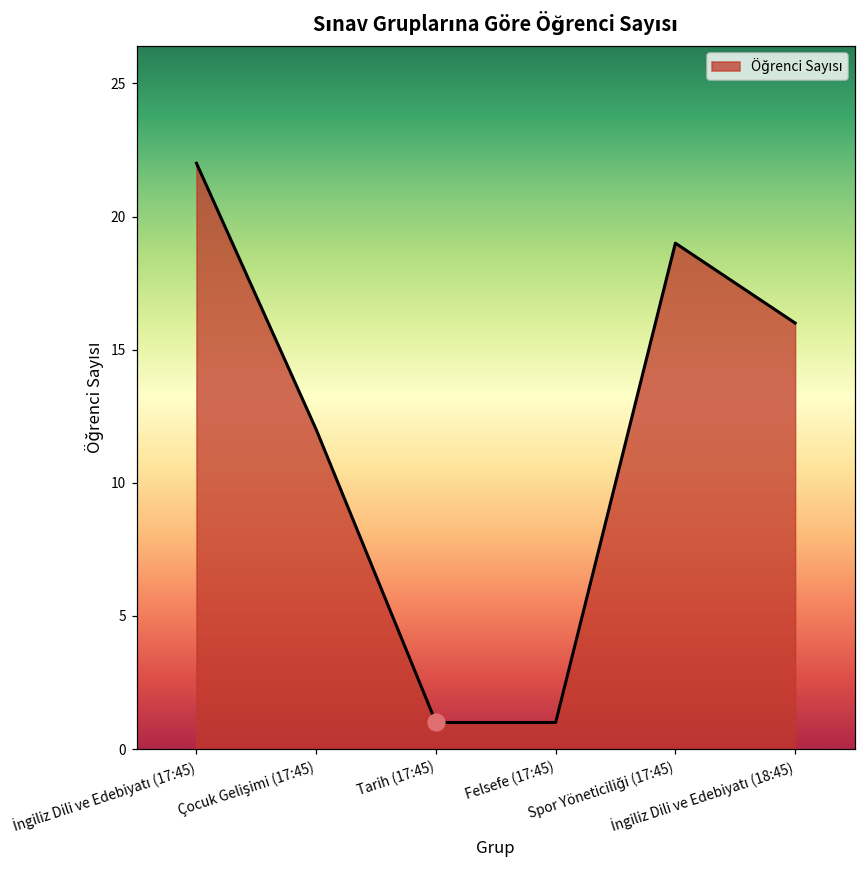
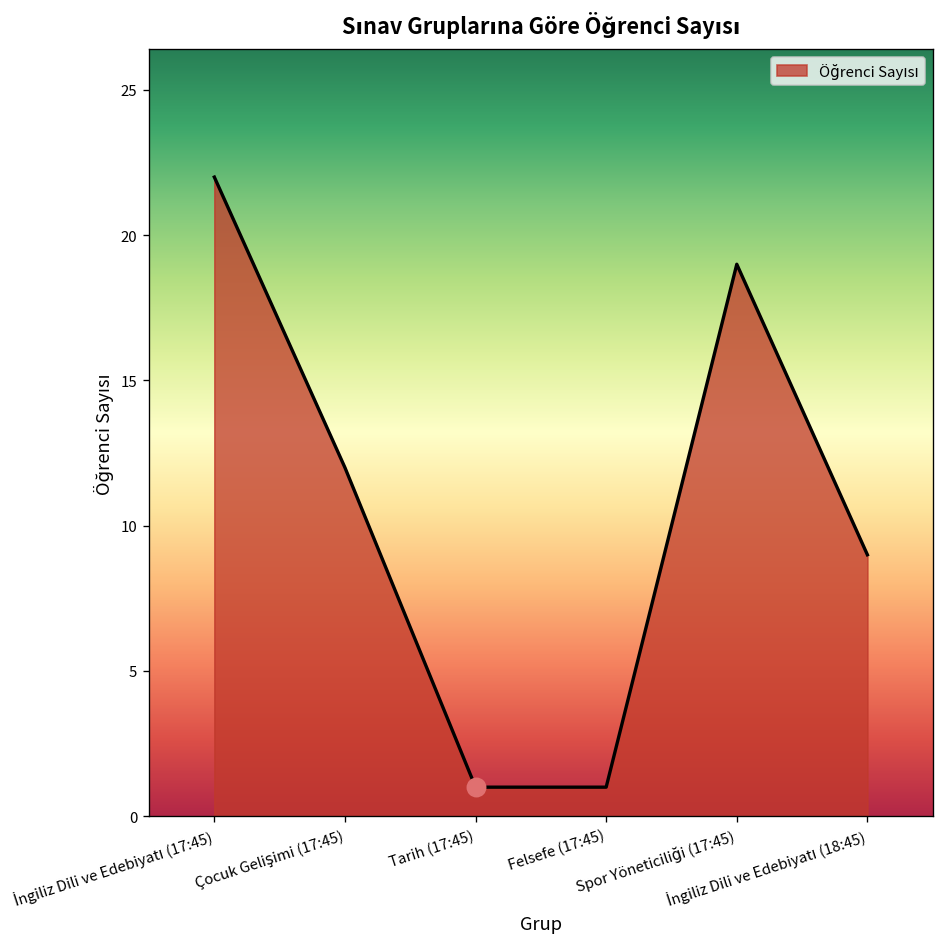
Öğrenci Sayısı, İngiliz Dili ve Edebiyatı (18:45): 16 -> 9
